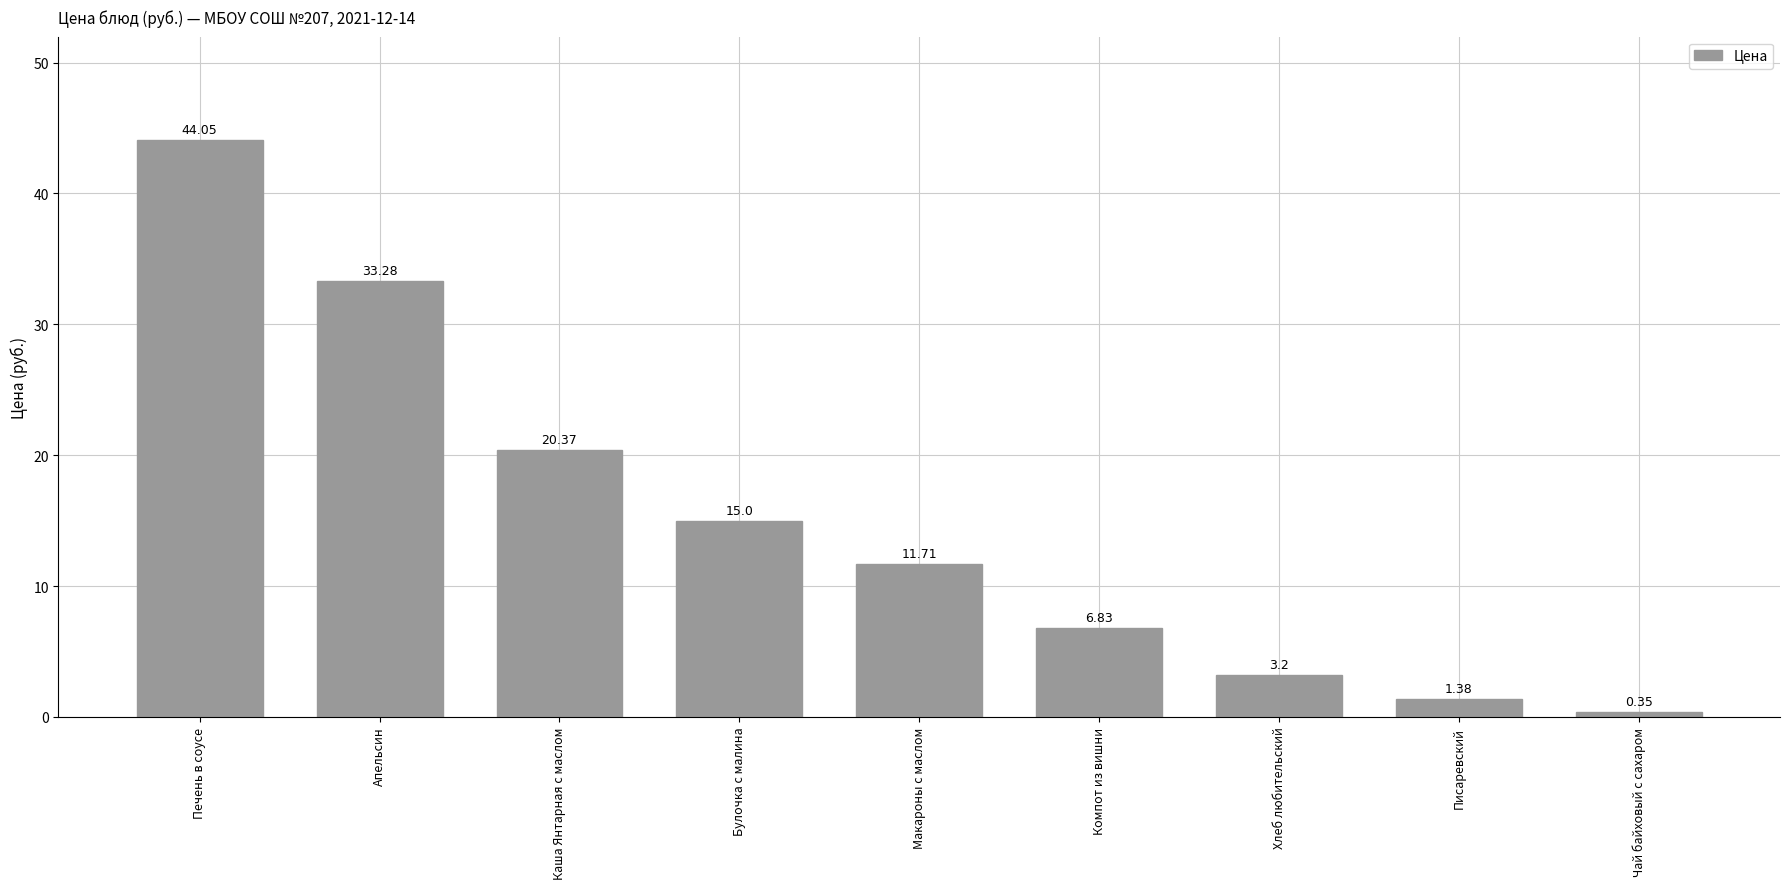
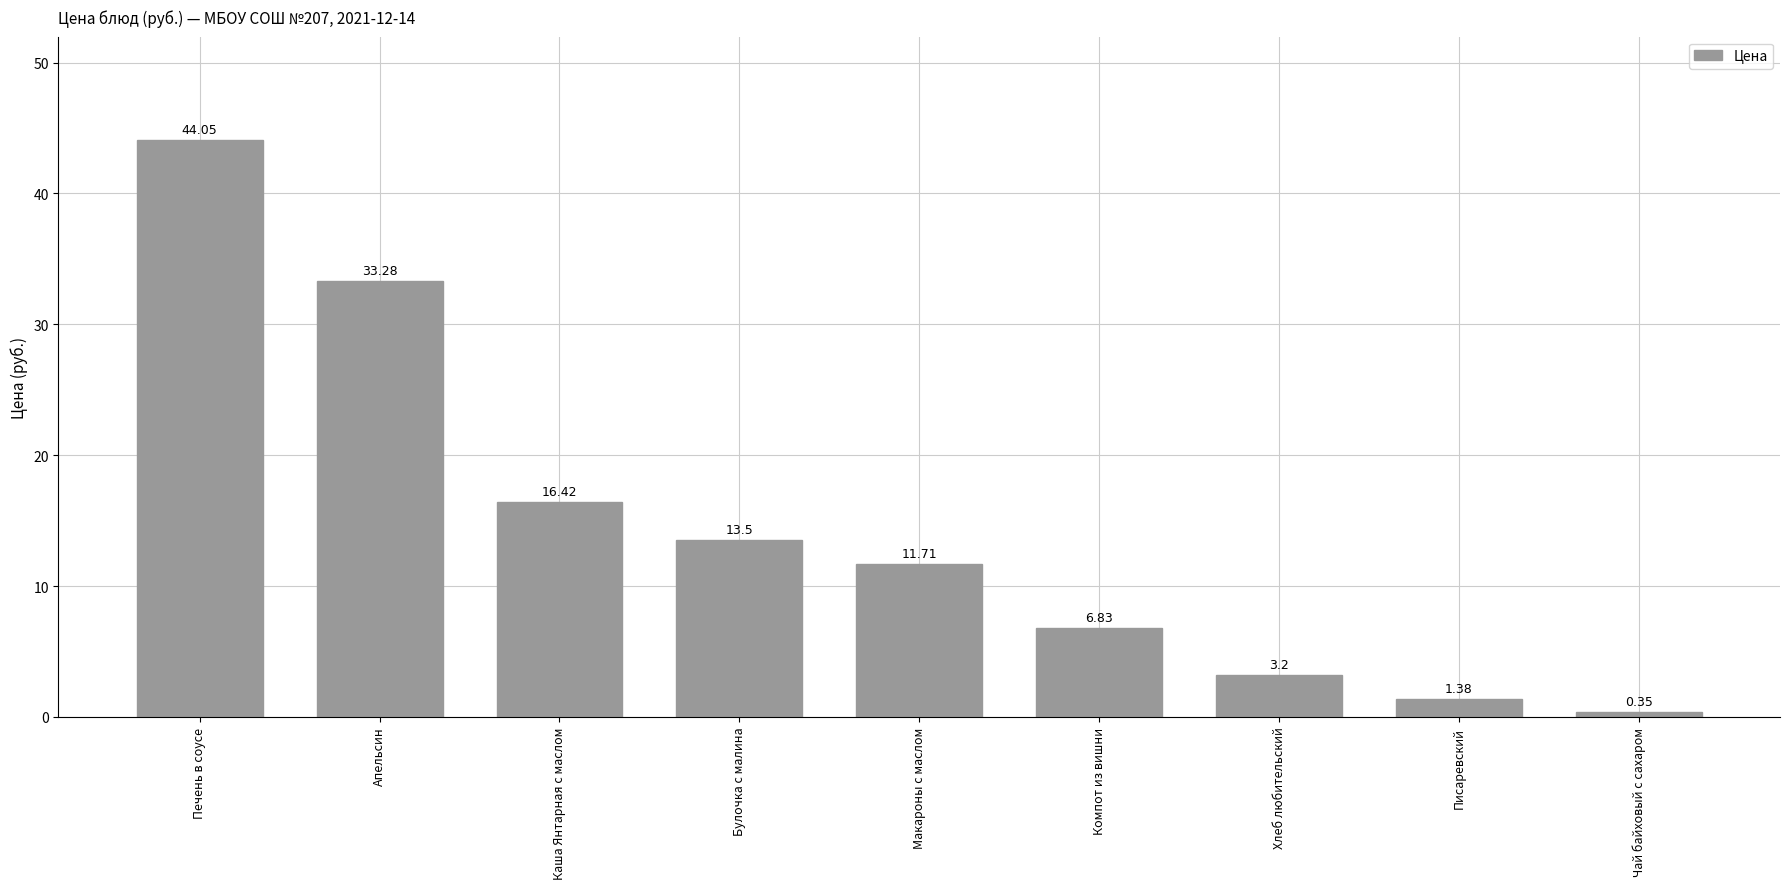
Каша Янтарная с маслом: 20.37 -> 16.42
Булочка с малина: 15.0 -> 13.5
